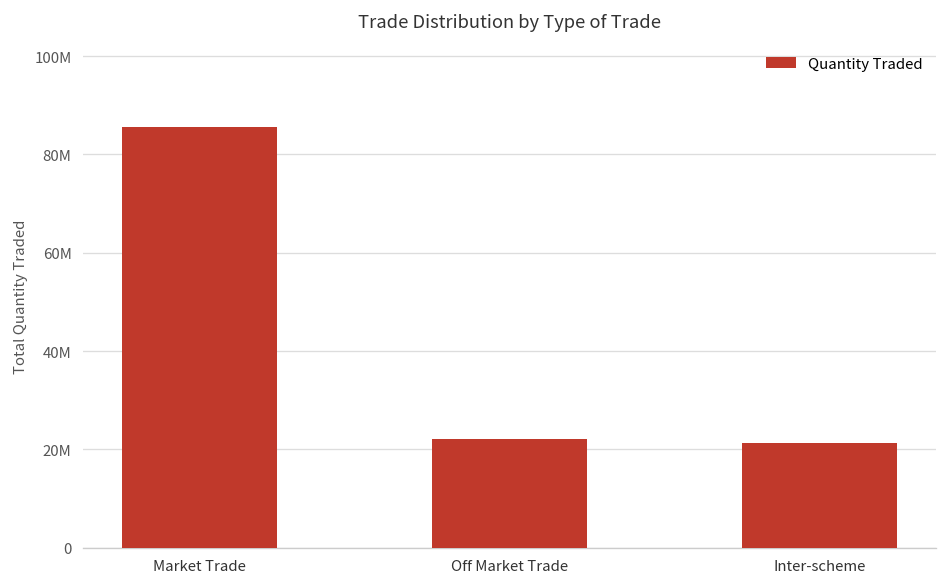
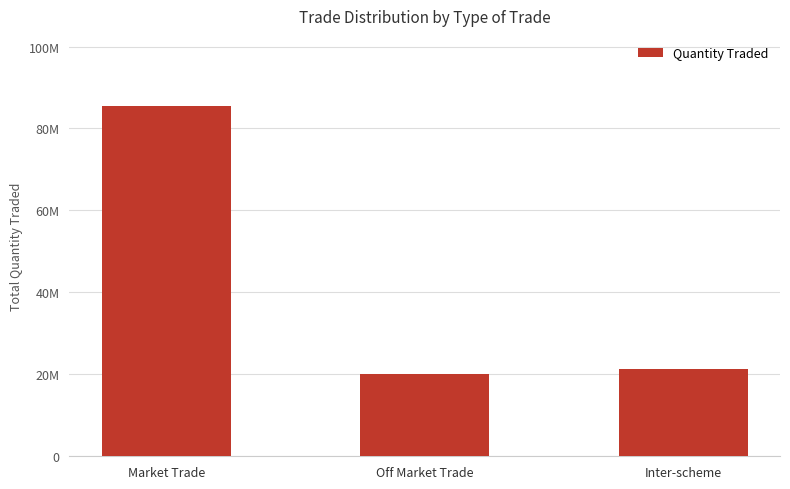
Off Market Trade: 22000000 -> 20000000
